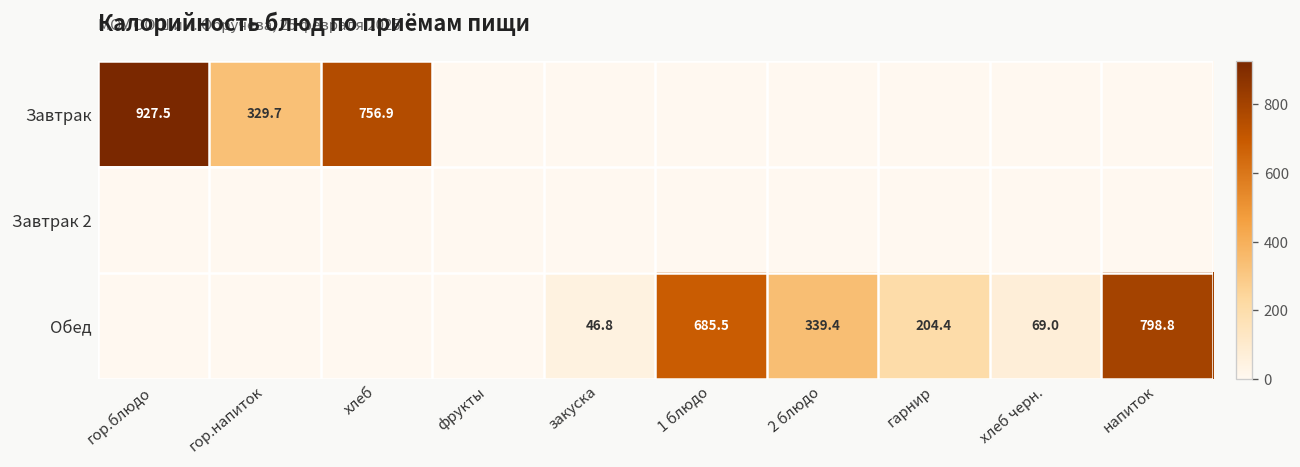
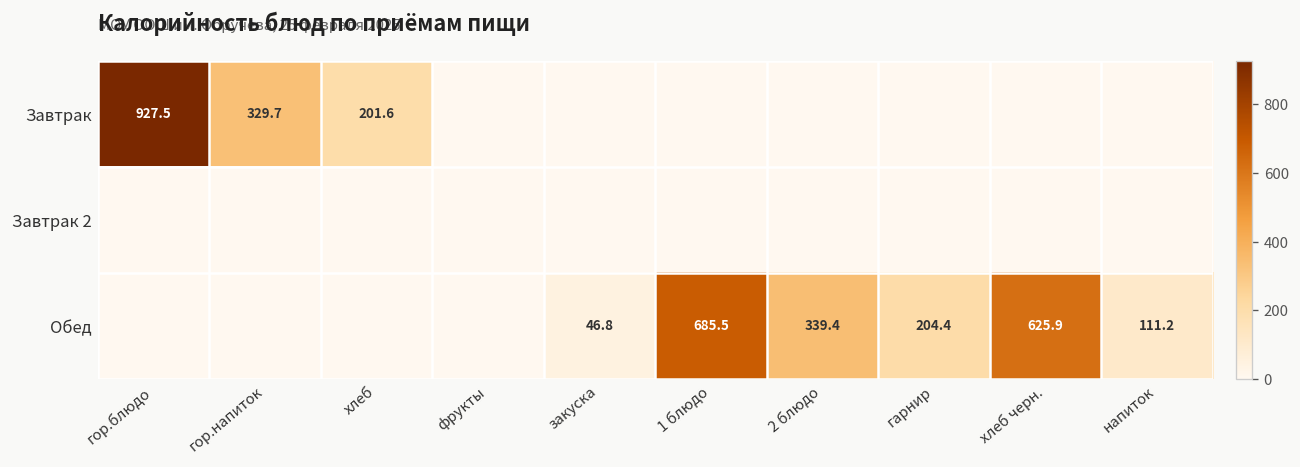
Завтрак, хлеб: 756.9 -> 201.6
Обед, хлеб черн.: 69.0 -> 625.9
Обед, напиток: 798.8 -> 111.2
